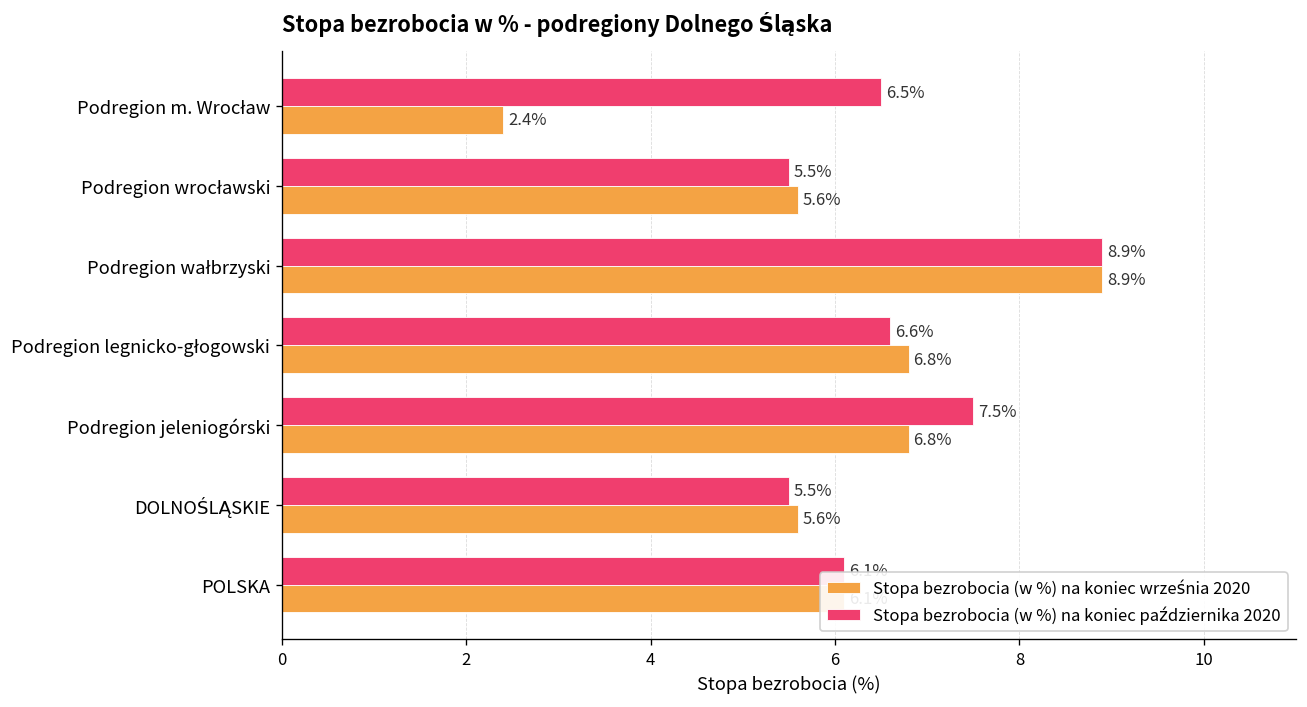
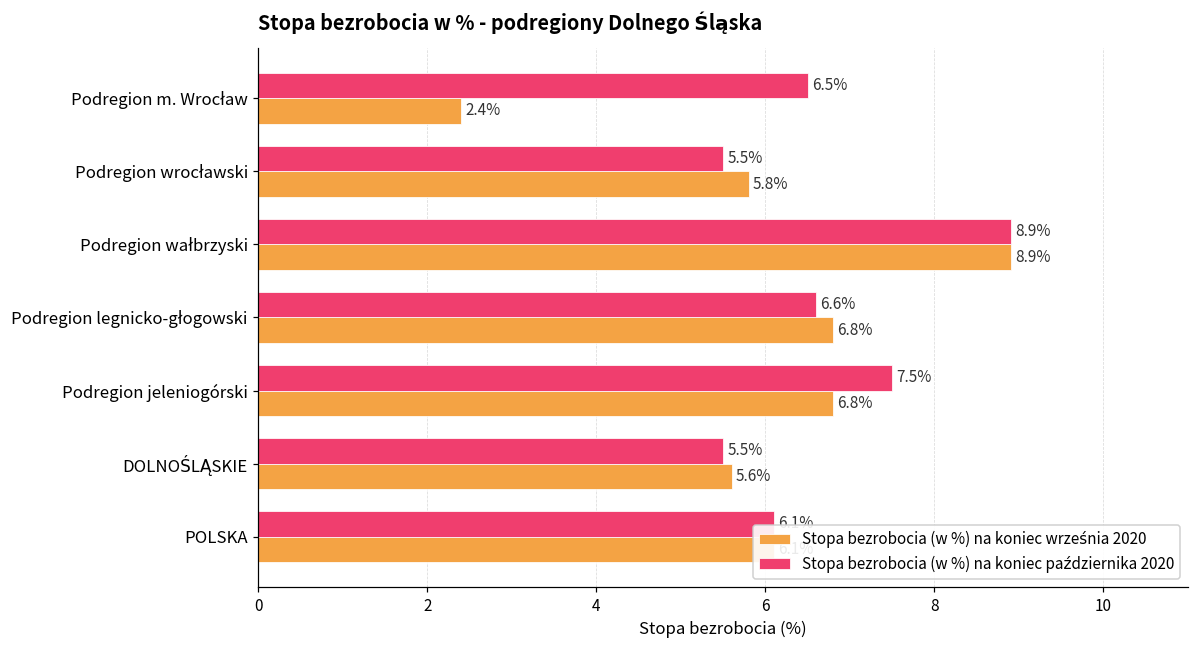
Stopa bezrobocia (w %) na koniec września 2020, Podregion wrocławski: 5.6% -> 5.8%
